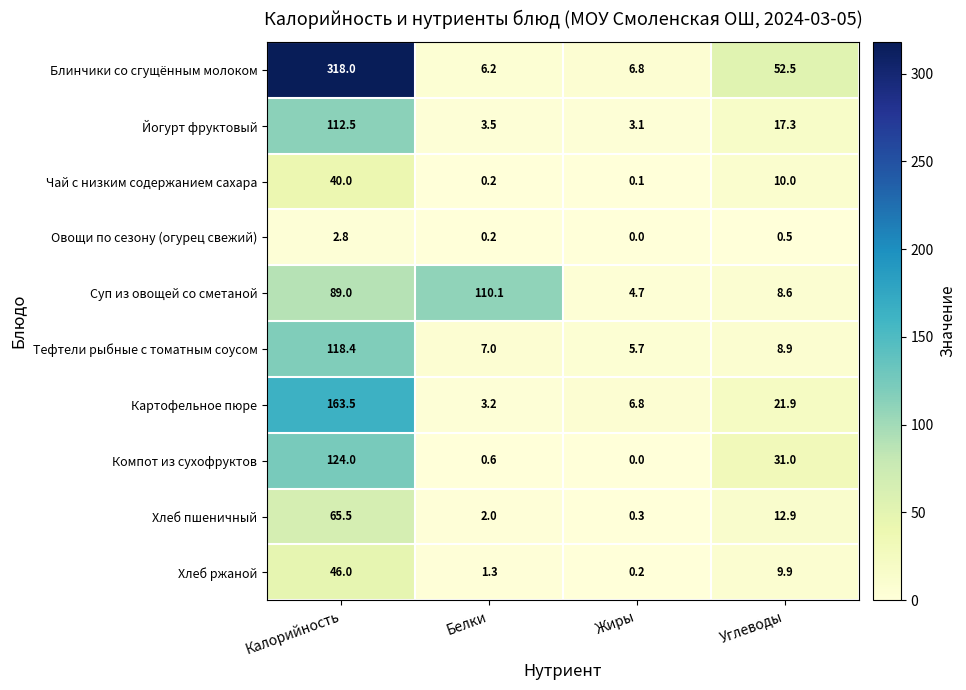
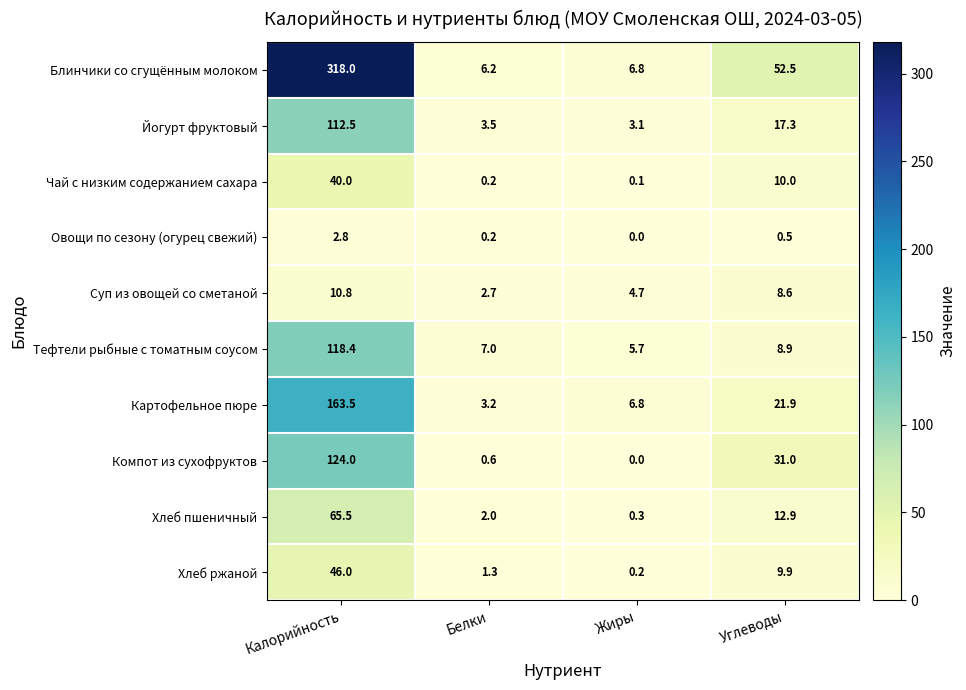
Суп из овощей со сметаной, Калорийность: 89.0 -> 10.8
Суп из овощей со сметаной, Белки: 110.1 -> 2.7
